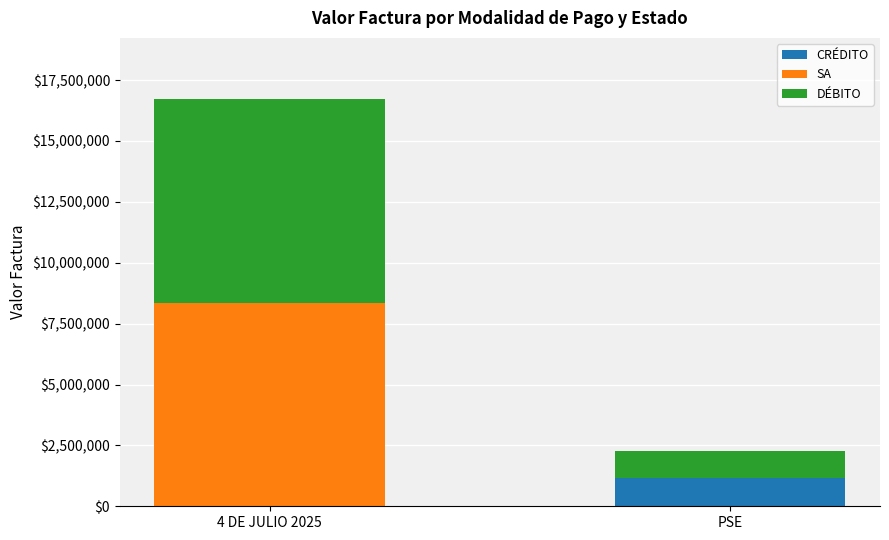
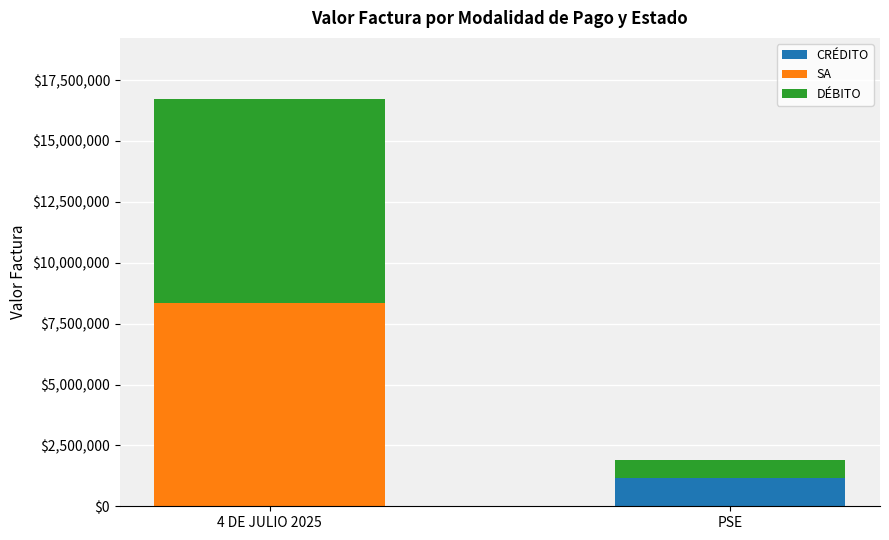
DÉBITO, PSE: $1,100,000 -> $800,000
